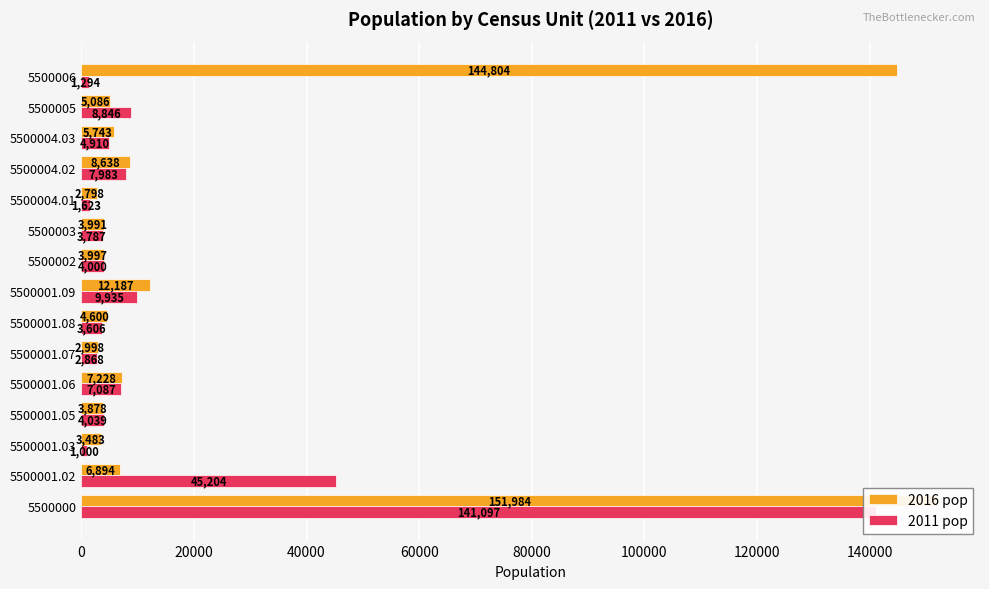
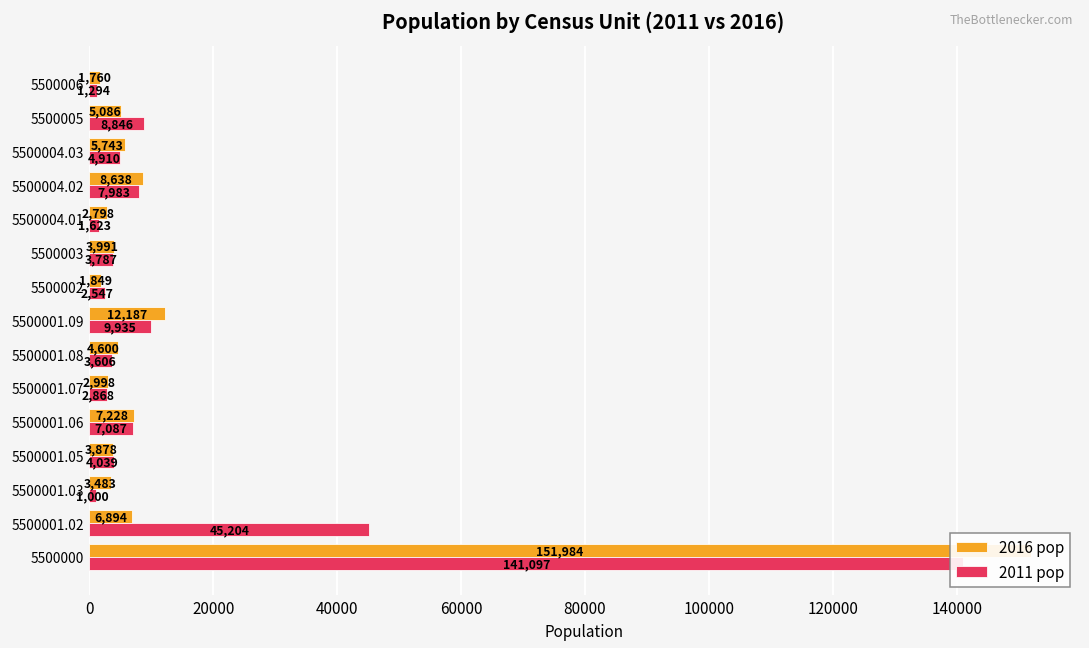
2016 pop, 5500006: 144,804 -> 1,760
2016 pop, 5500002: 3,997 -> 1,849
2011 pop, 5500002: 4,000 -> 2,547
